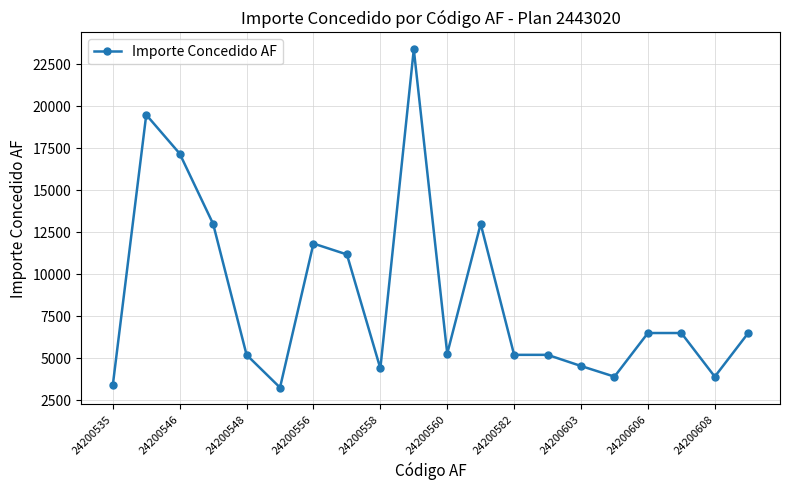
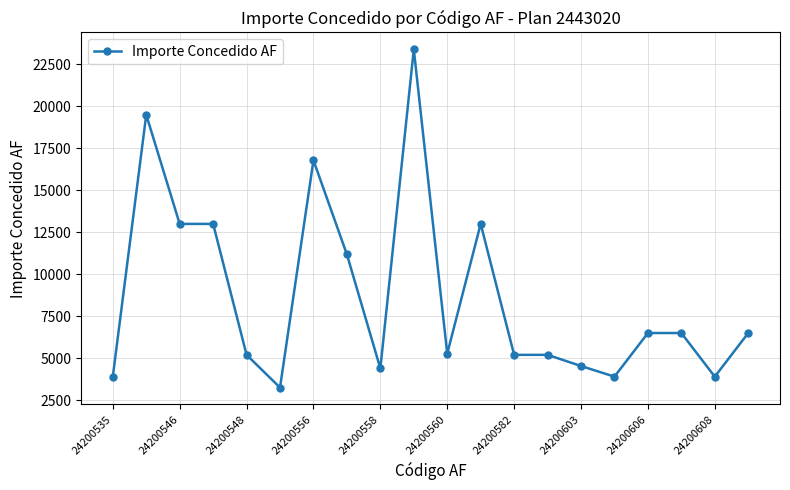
24200535: 3400 -> 3900
24200546: 17200 -> 13000
24200556: 11800 -> 16800
